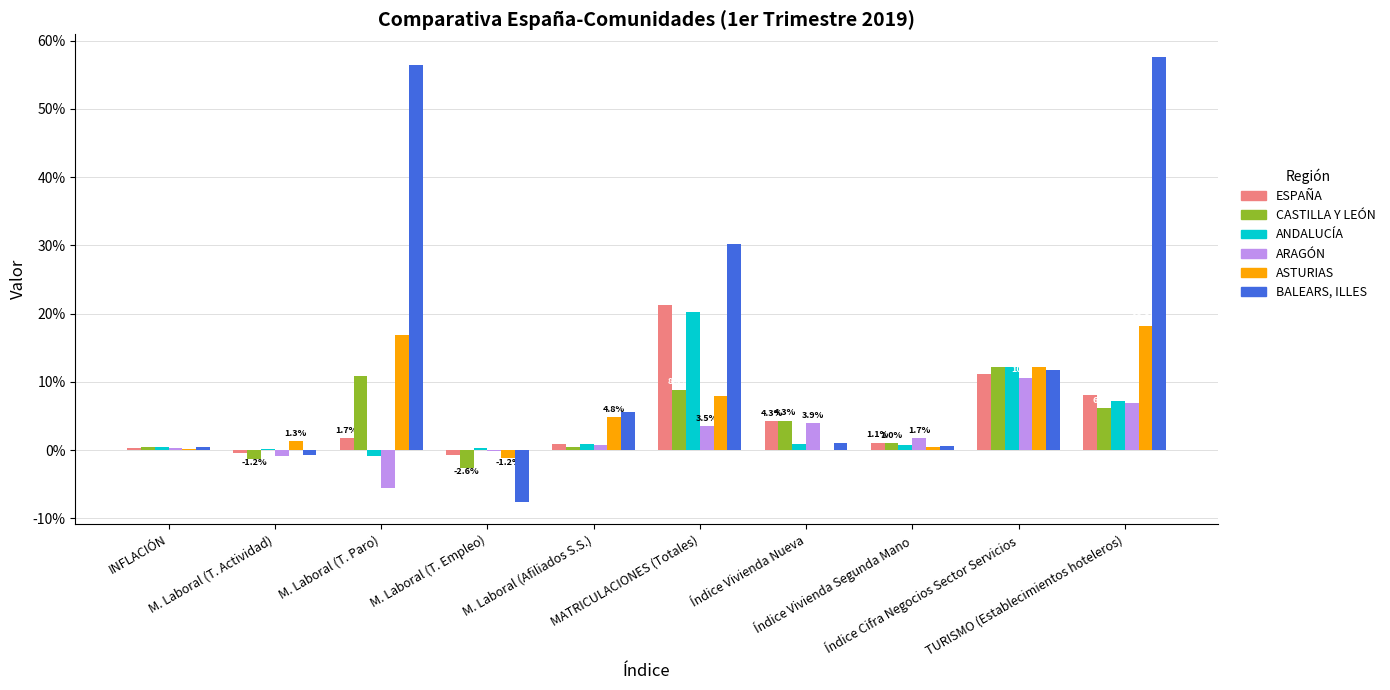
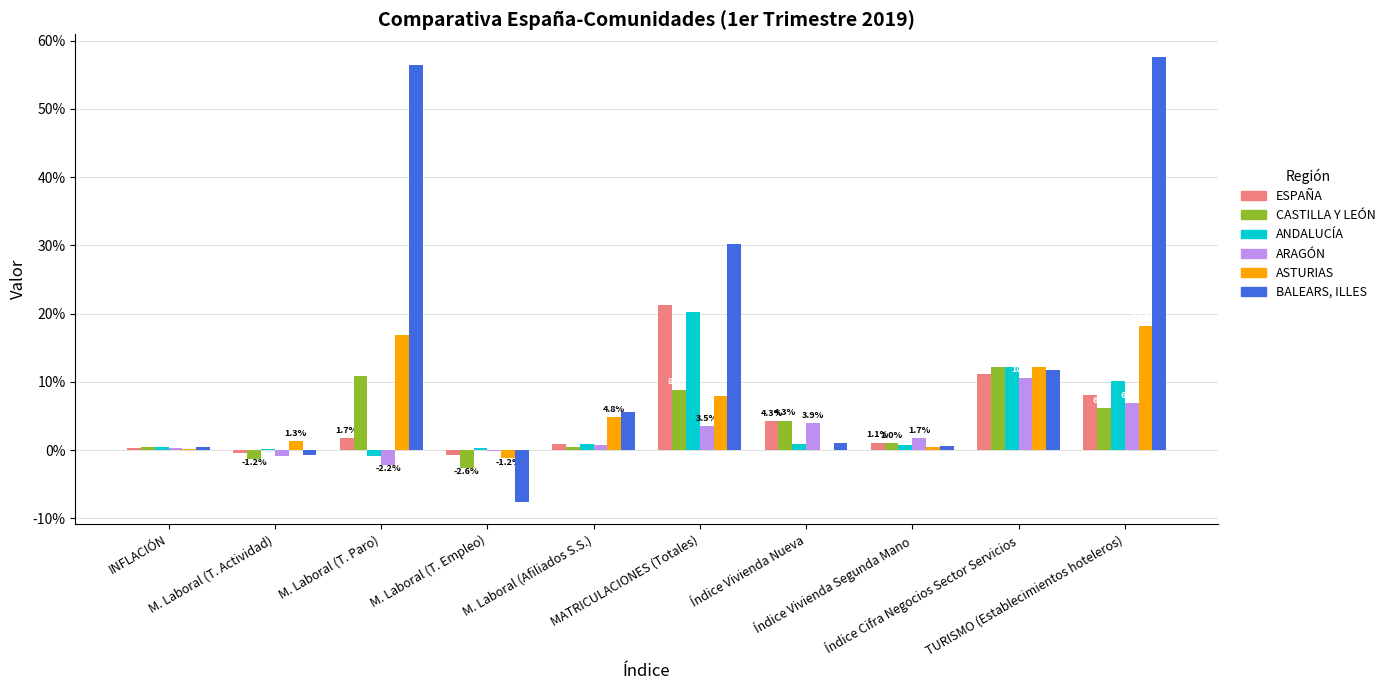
ARAGÓN, M. Laboral (T. Paro): -5% -> -2%
ANDALUCÍA, TURISMO (Establecimientos hoteleros): 7% -> 10%
